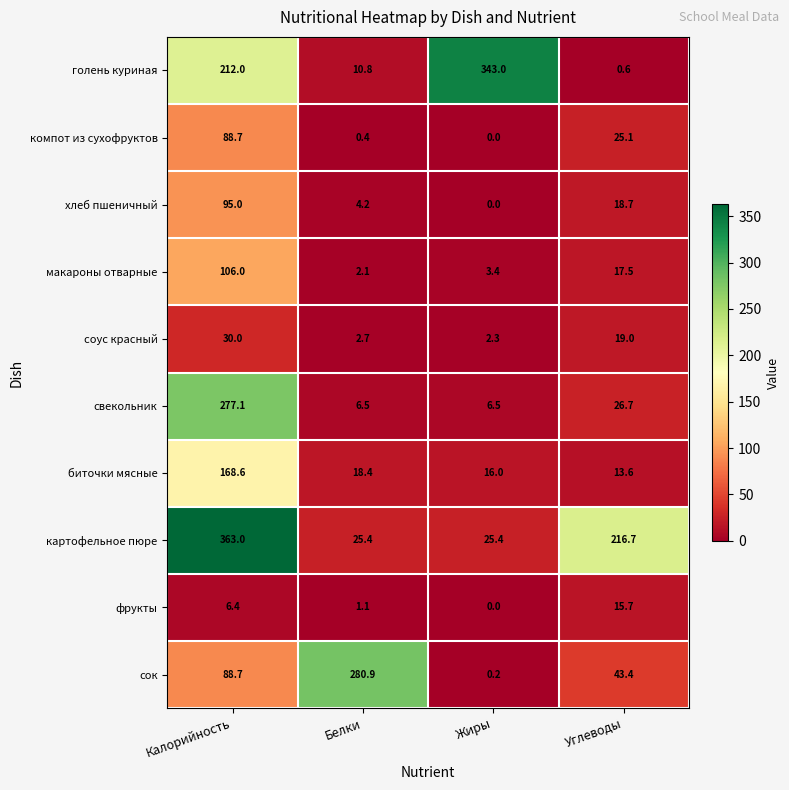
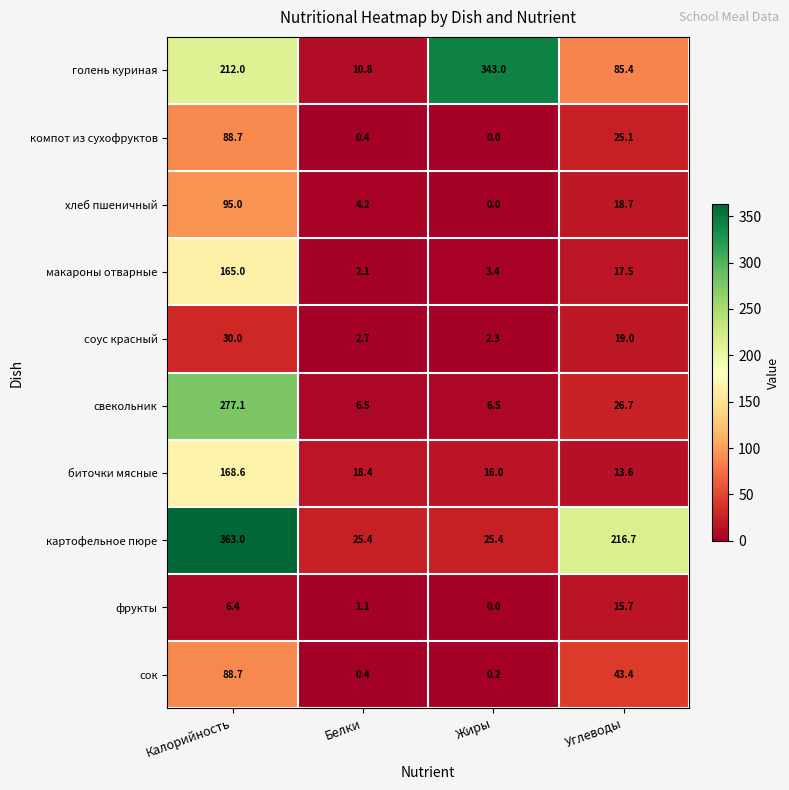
голень куриная, Углеводы: 0.6 -> 85.4
макароны отварные, Калорийность: 106.0 -> 165.0
сок, Белки: 280.9 -> 0.4
